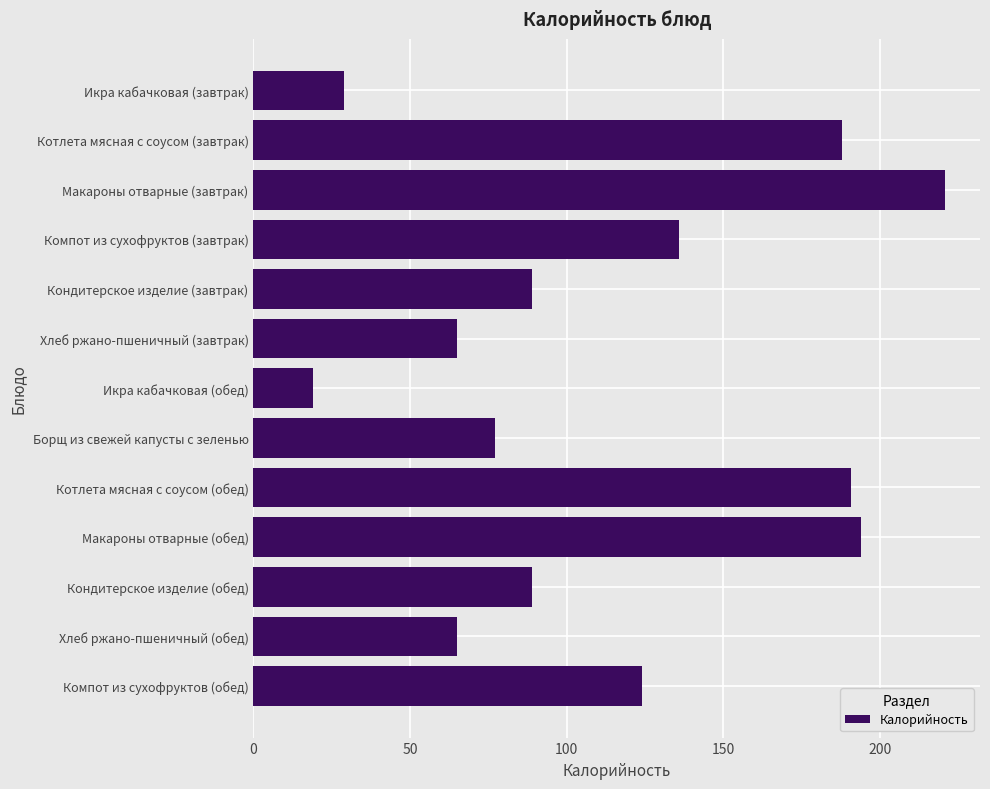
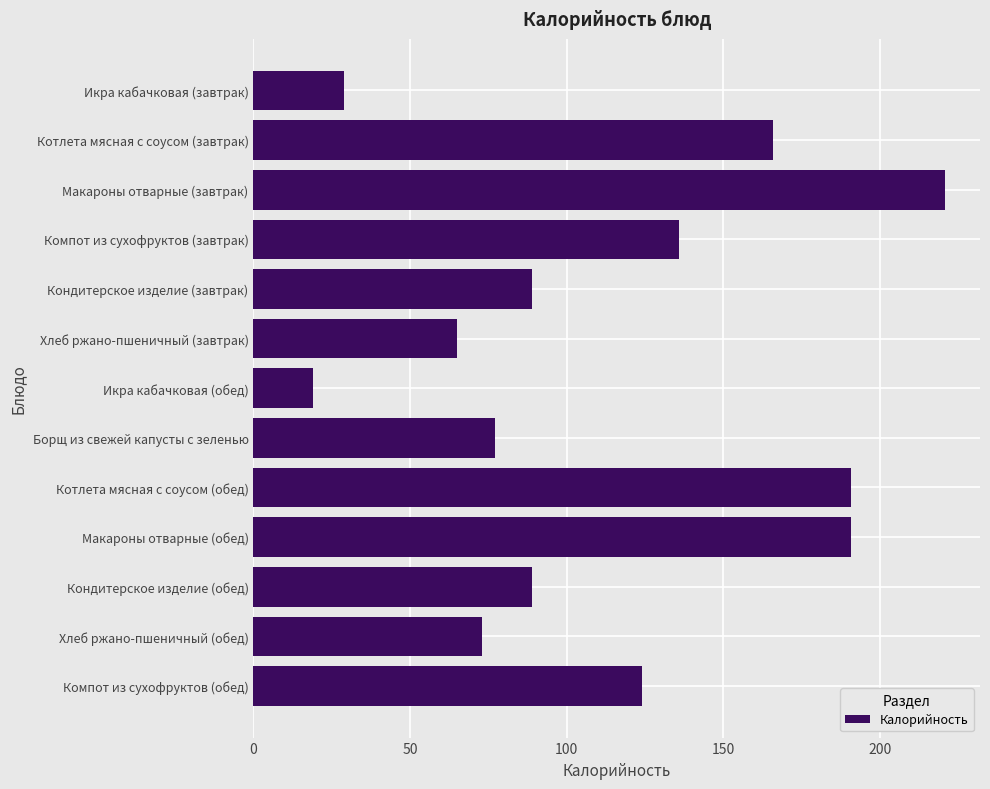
Котлета мясная с соусом (завтрак): 188 -> 166
Макароны отварные (обед): 194 -> 191
Хлеб ржано-пшеничный (обед): 65 -> 73
